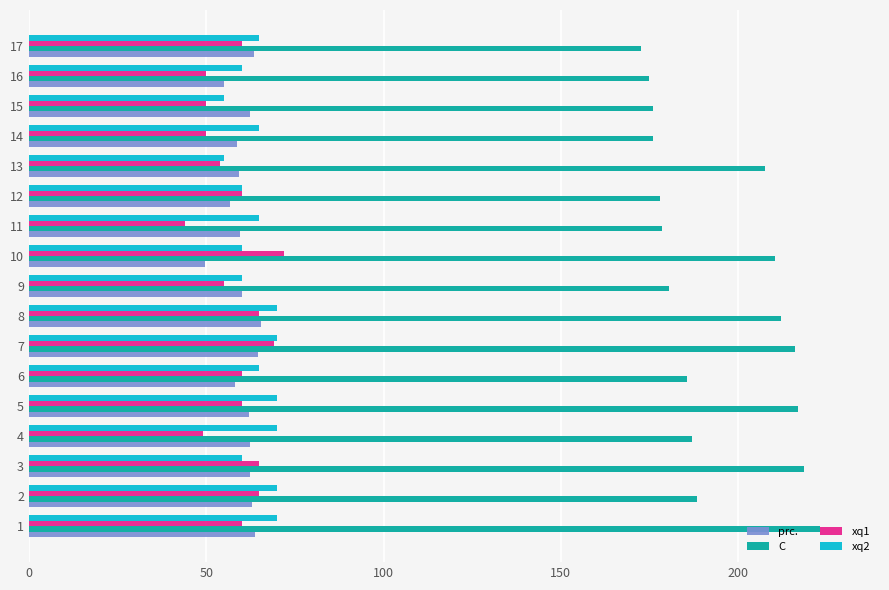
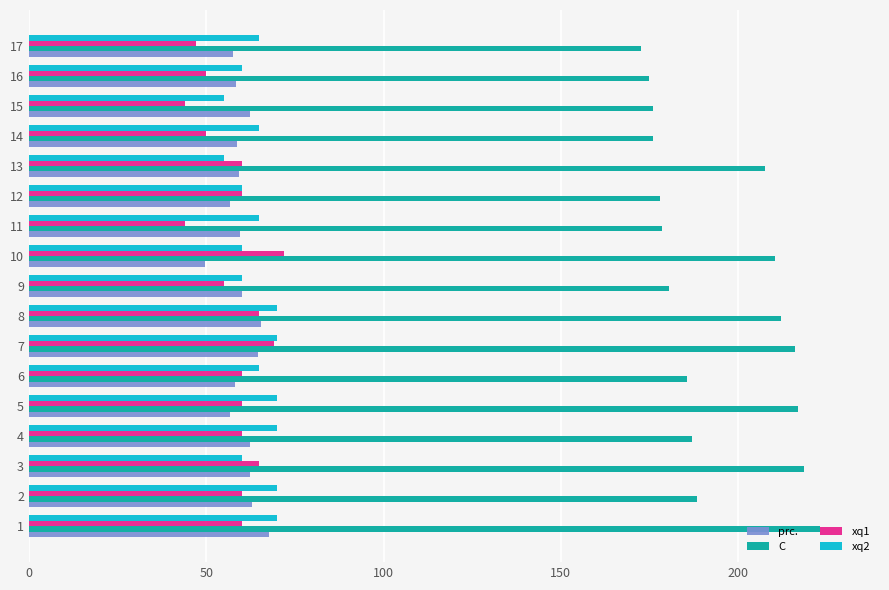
xq1, 17: 60 -> 47
prc., 17: 63 -> 58
prc., 16: 55 -> 58
xq1, 15: 50 -> 44
xq1, 13: 54 -> 60
prc., 5: 62 -> 57
xq1, 4: 49 -> 60
xq1, 2: 65 -> 60
prc., 1: 64 -> 68
